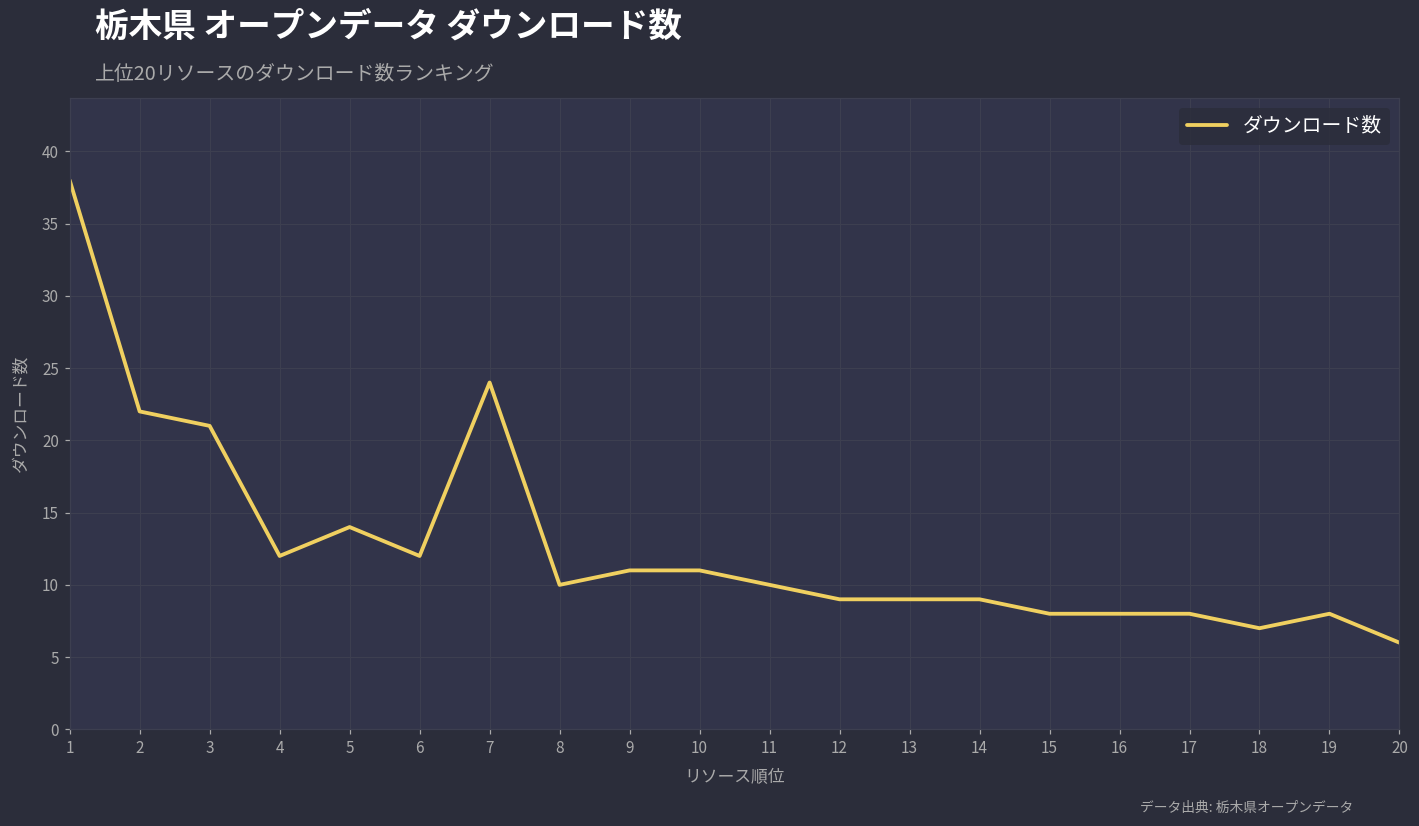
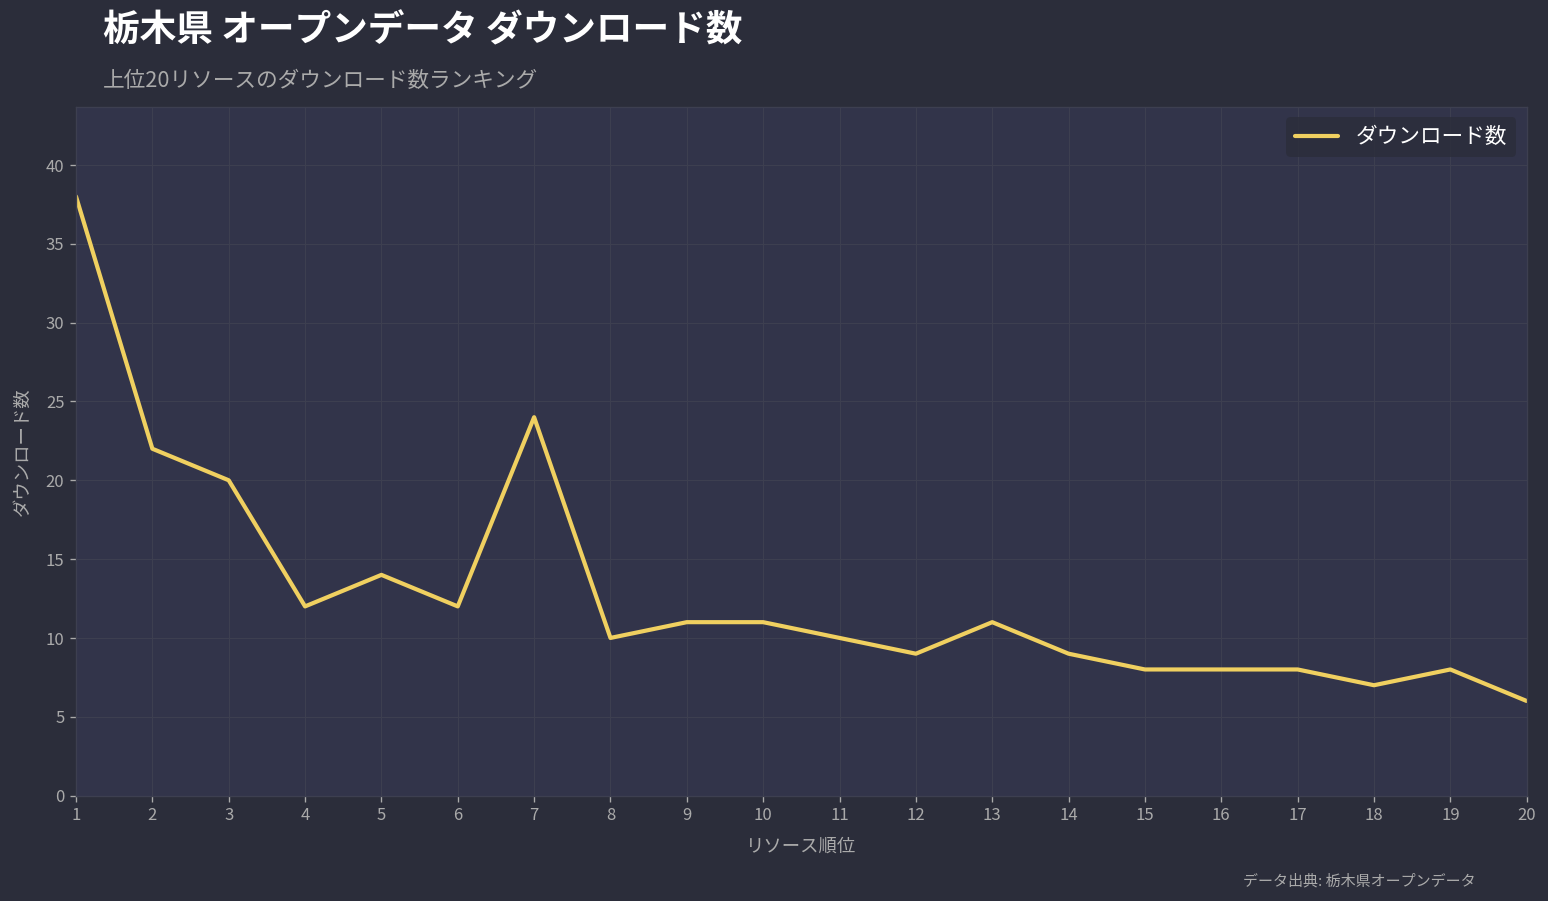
3: 21 -> 20
13: 9 -> 11
